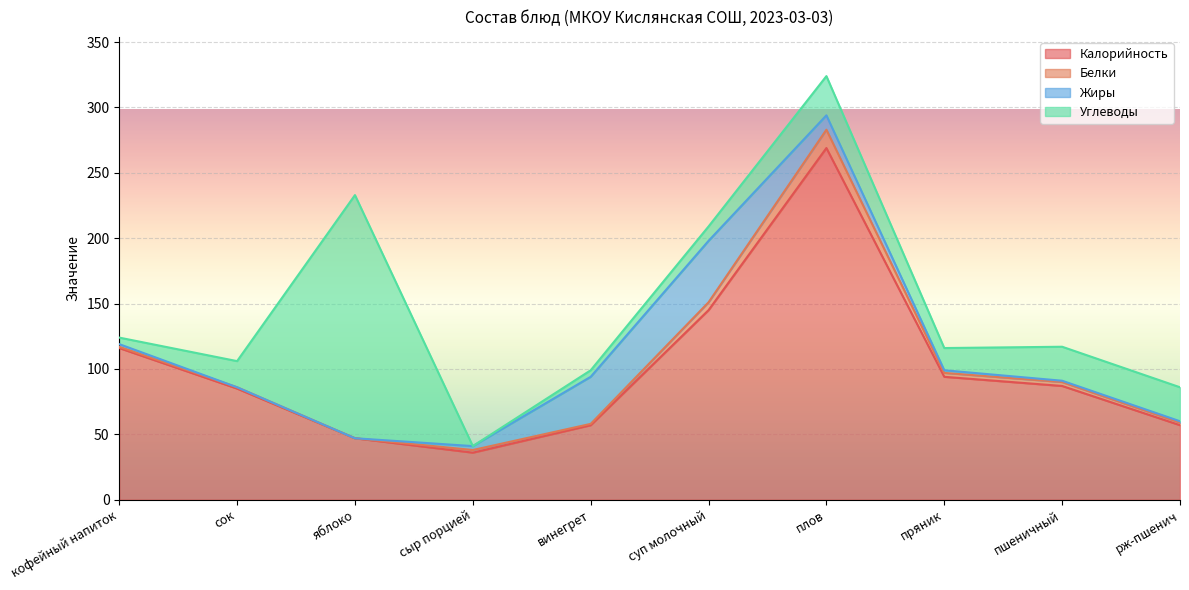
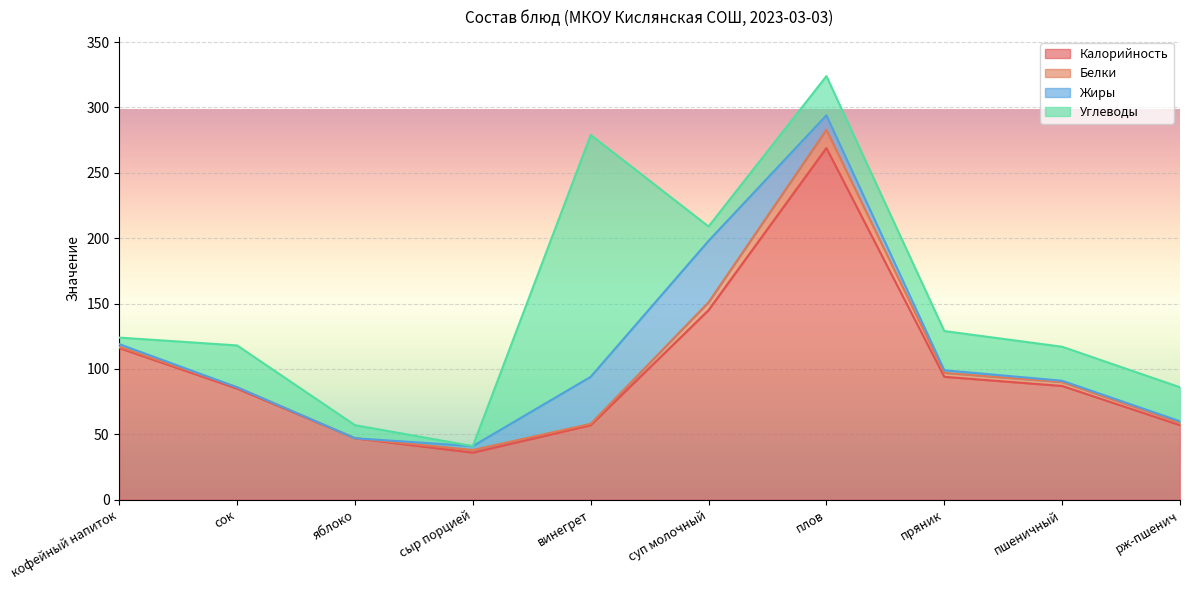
Углеводы, сок: 20 -> 32
Углеводы, яблоко: 186 -> 10
Углеводы, винегрет: 5 -> 185
Углеводы, пряник: 17 -> 30
